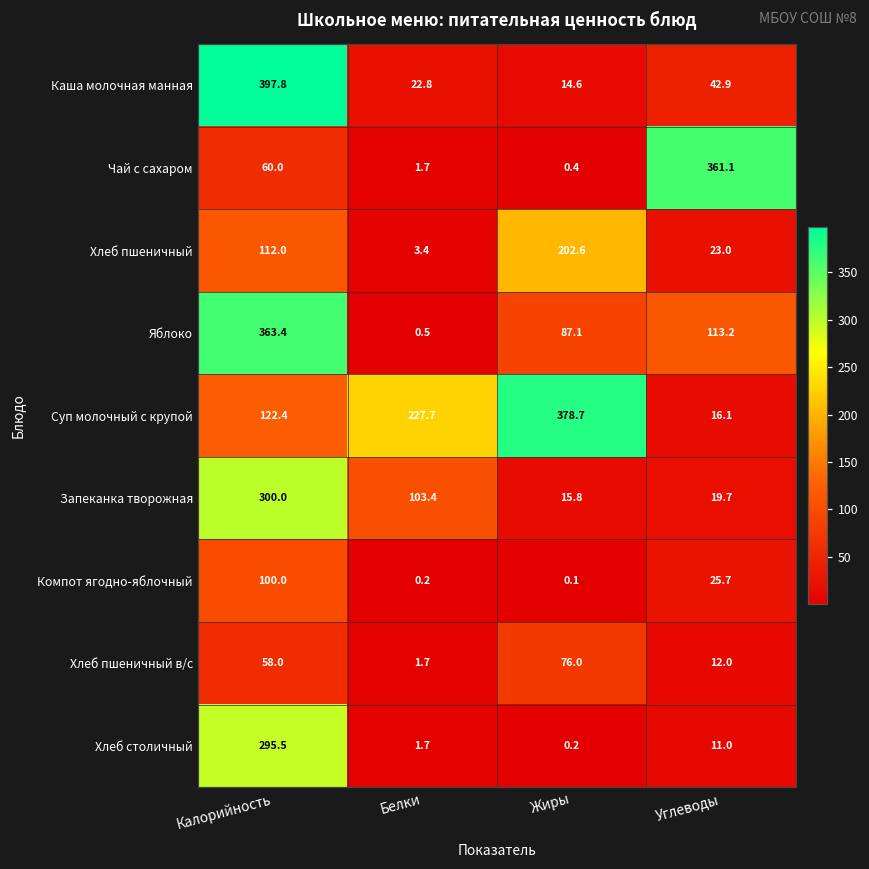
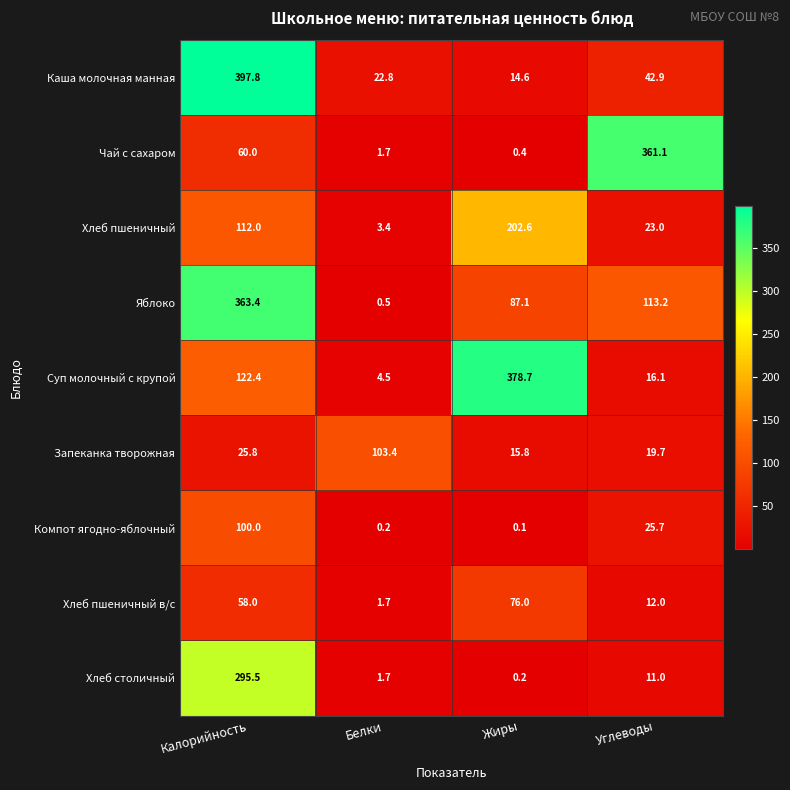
Суп молочный с крупой, Белки: 227.7 -> 4.5
Запеканка творожная, Калорийность: 300.0 -> 25.8
